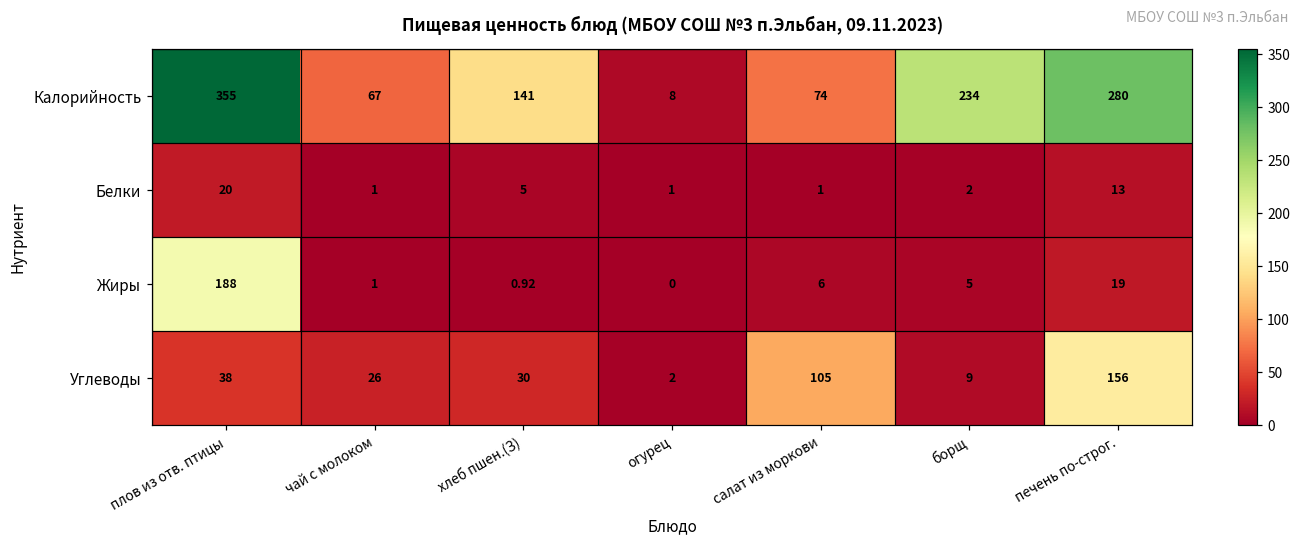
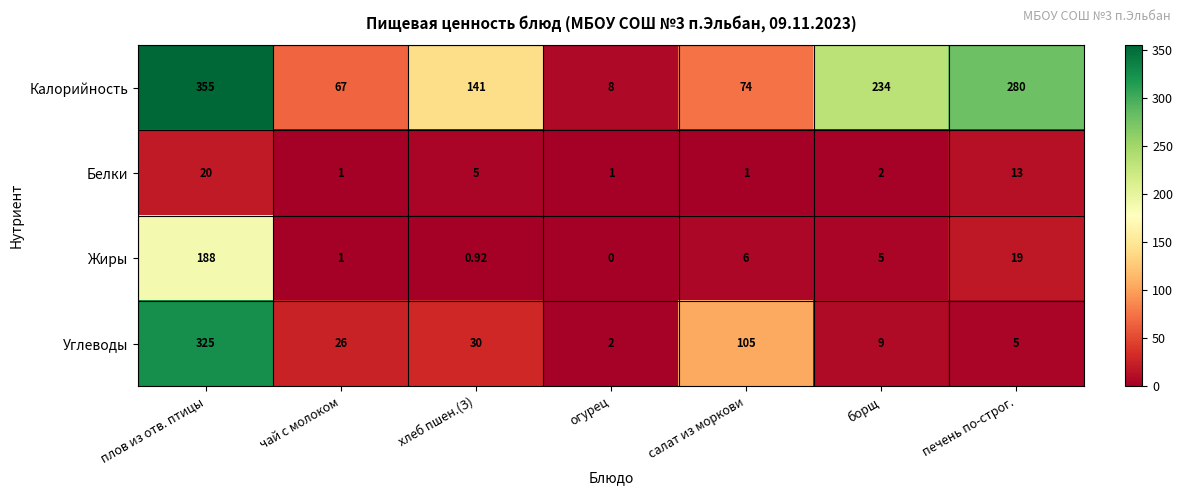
Углеводы, плов из отв. птицы: 38 -> 325
Углеводы, печень по-строг.: 156 -> 5
